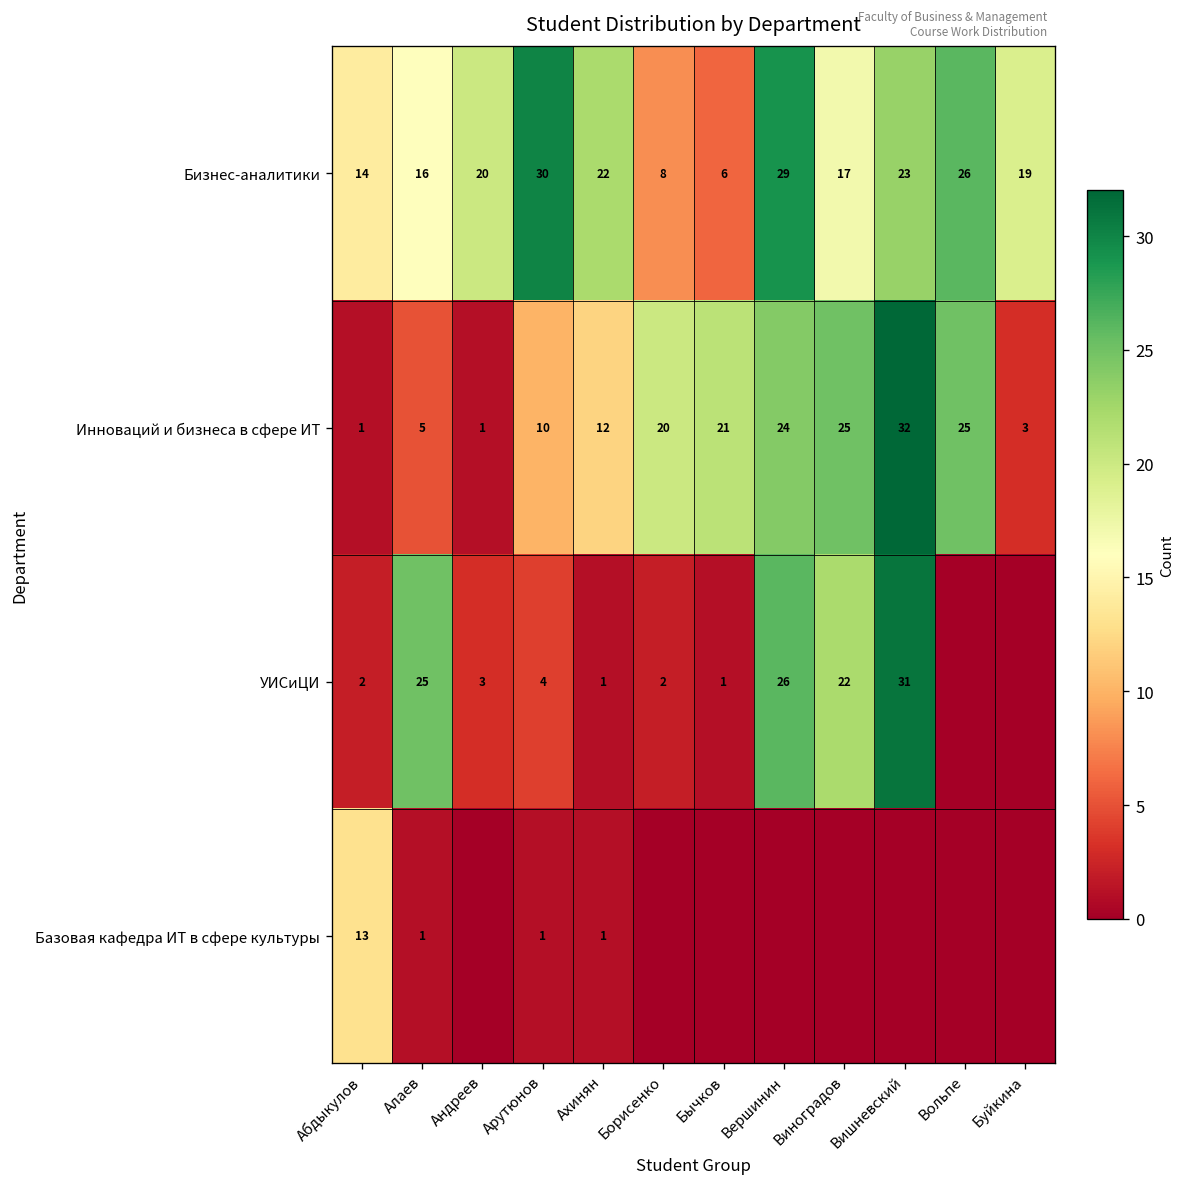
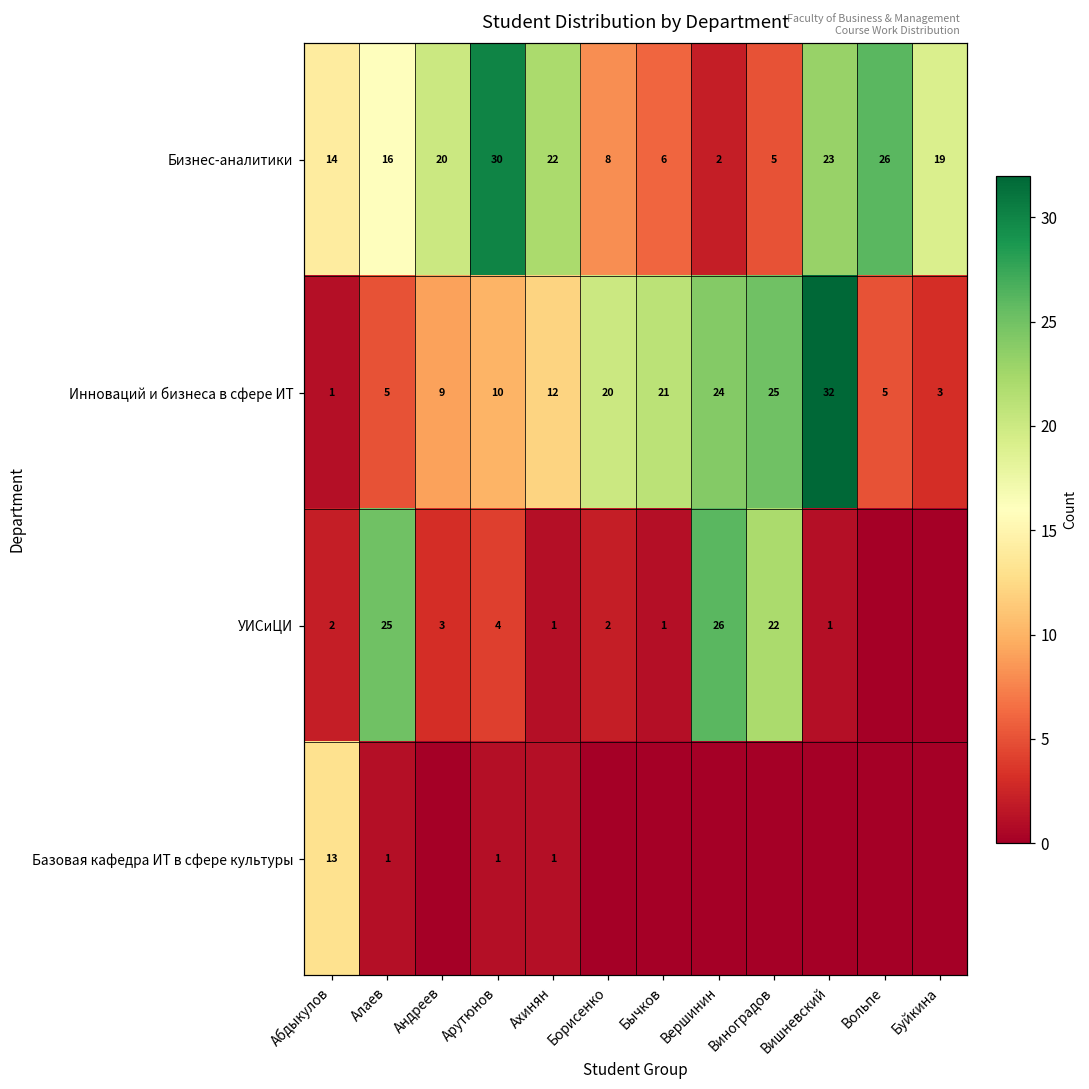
Бизнес-аналитики, Вершинин: 29 -> 2
Бизнес-аналитики, Виноградов: 17 -> 5
Инноваций и бизнеса в сфере ИТ, Андреев: 1 -> 9
Инноваций и бизнеса в сфере ИТ, Вольпе: 25 -> 5
УИСиЦИ, Вишневский: 31 -> 1
